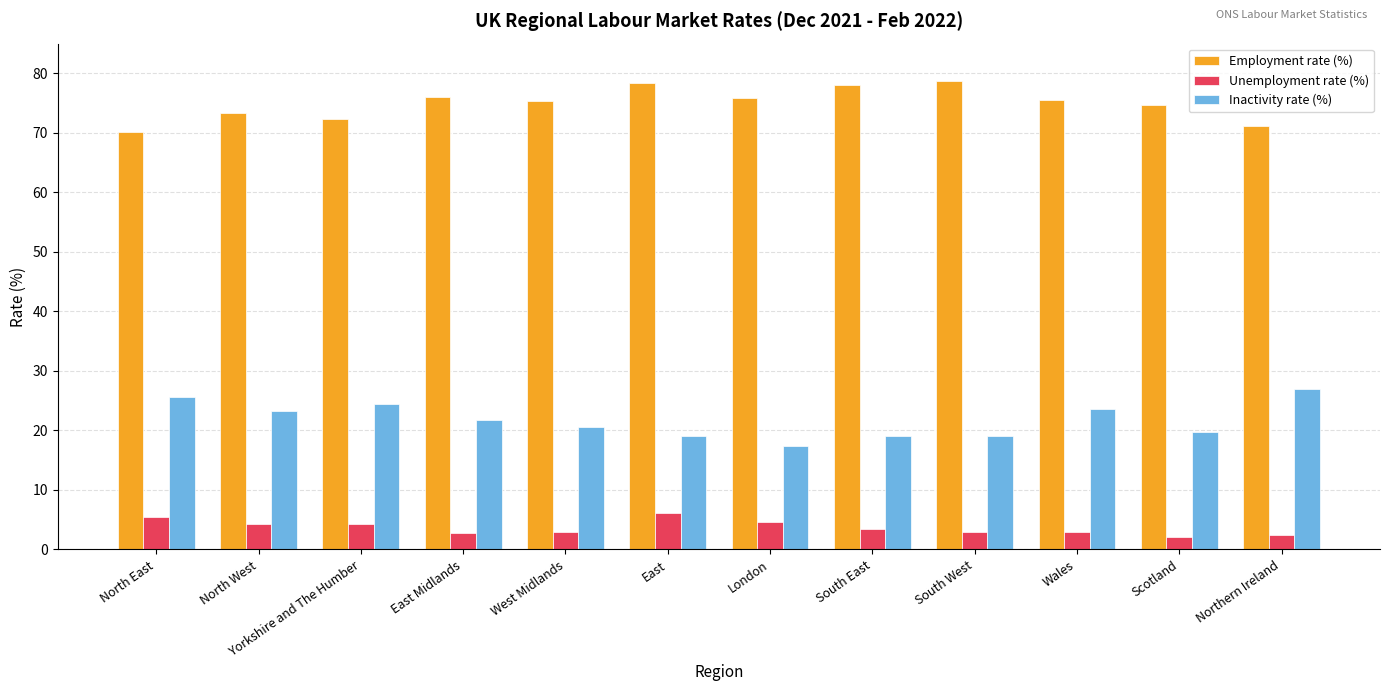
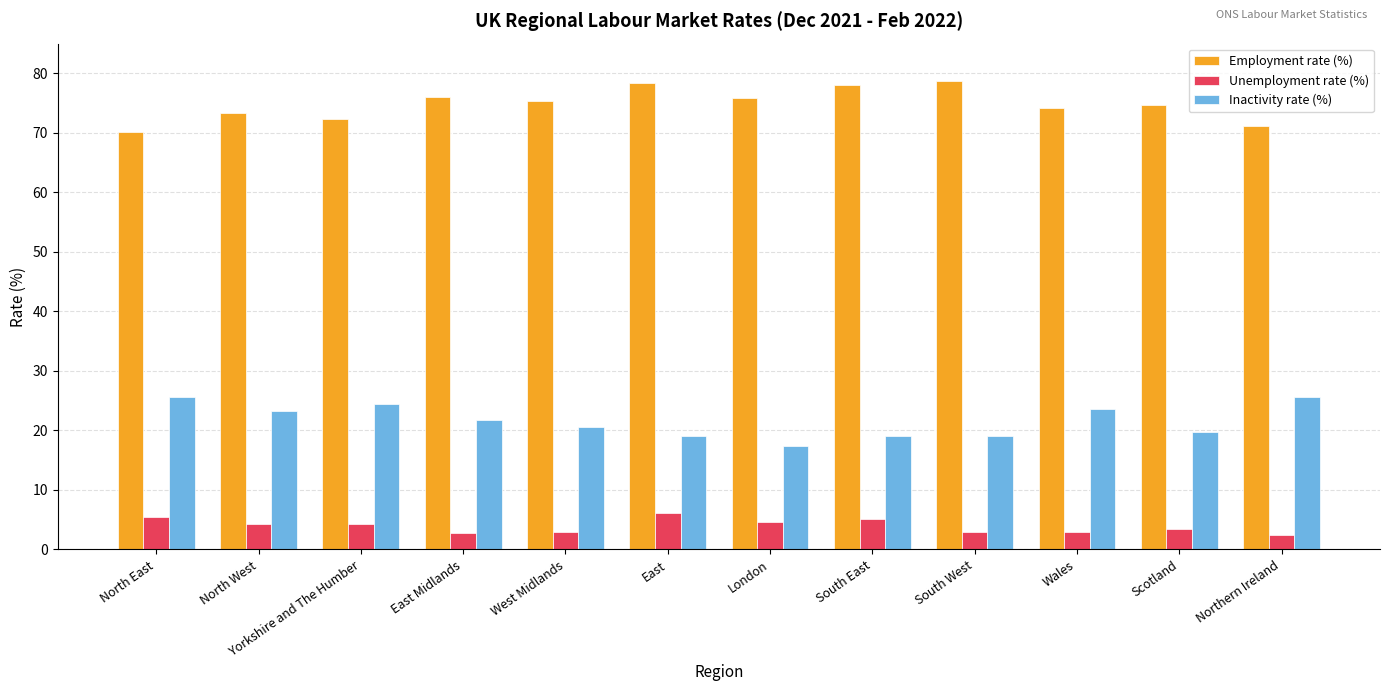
Unemployment rate (%), South East: 3 -> 5
Employment rate (%), Wales: 76 -> 74
Unemployment rate (%), Scotland: 2 -> 4
Inactivity rate (%), Northern Ireland: 27 -> 26
